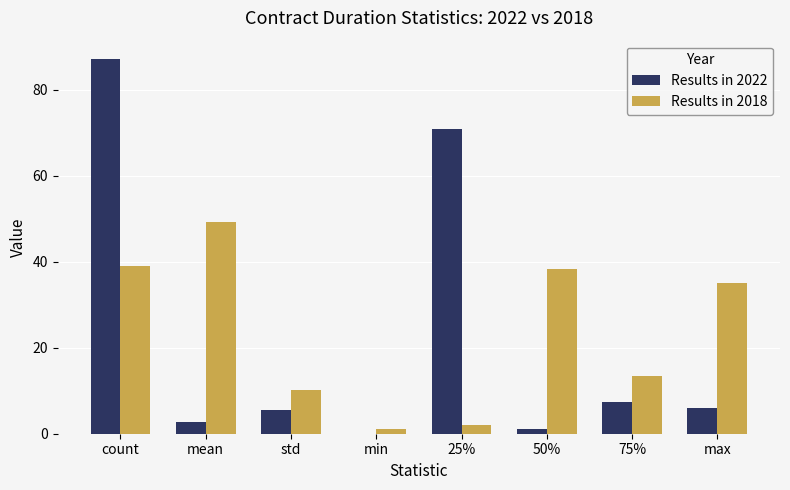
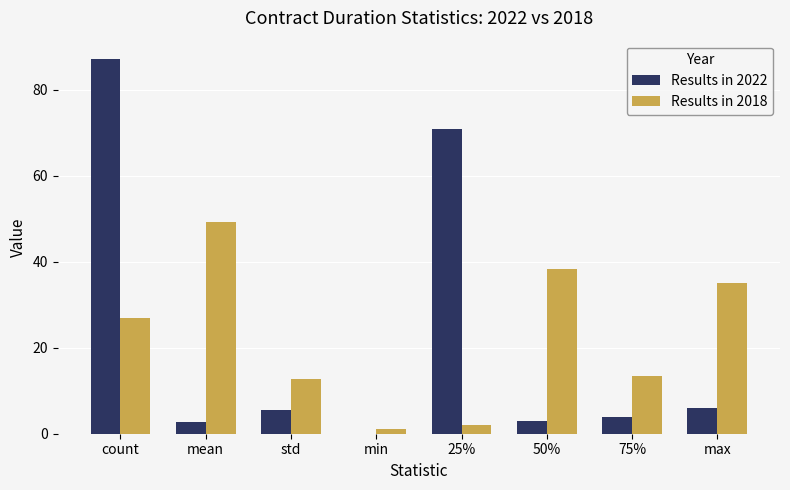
Results in 2018, count: 39 -> 27
Results in 2018, std: 10 -> 13
Results in 2022, 50%: 1 -> 3
Results in 2022, 75%: 7 -> 4
